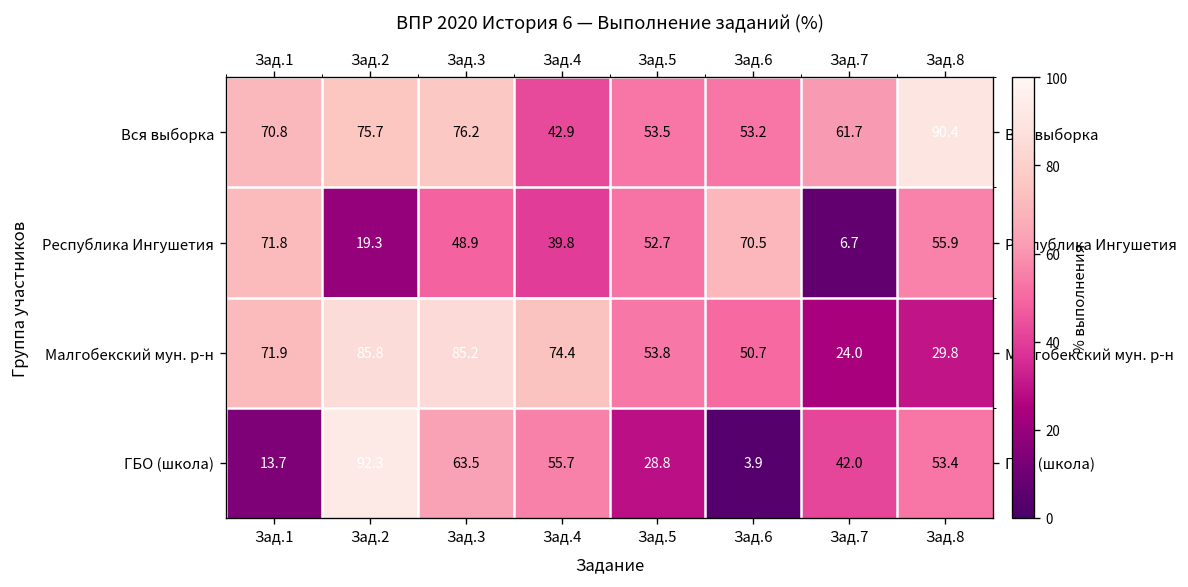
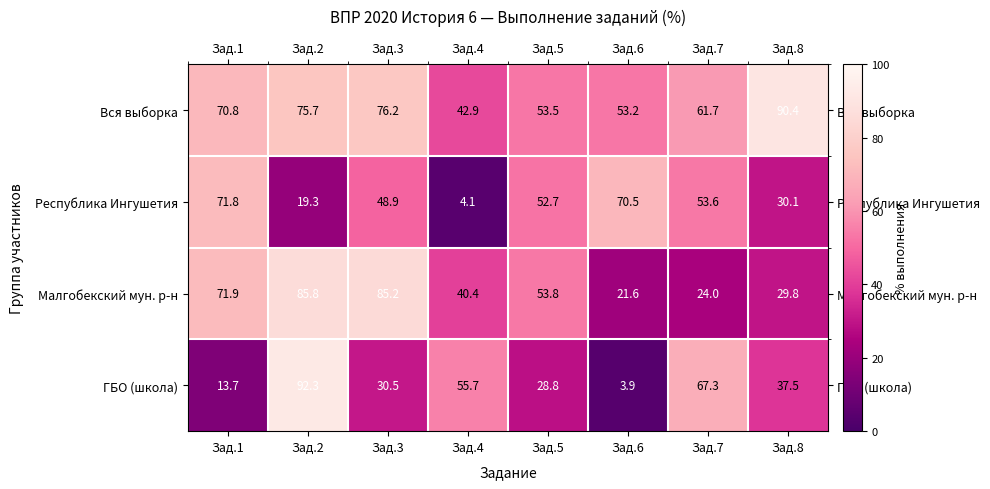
Республика Ингушетия, Зад.4: 39.8 -> 4.1
Республика Ингушетия, Зад.7: 6.7 -> 53.6
Республика Ингушетия, Зад.8: 55.9 -> 30.1
Малгобекский мун. р-н, Зад.4: 74.4 -> 40.4
Малгобекский мун. р-н, Зад.6: 50.7 -> 21.6
ГБО (школа), Зад.3: 63.5 -> 30.5
ГБО (школа), Зад.7: 42.0 -> 67.3
ГБО (школа), Зад.8: 53.4 -> 37.5
